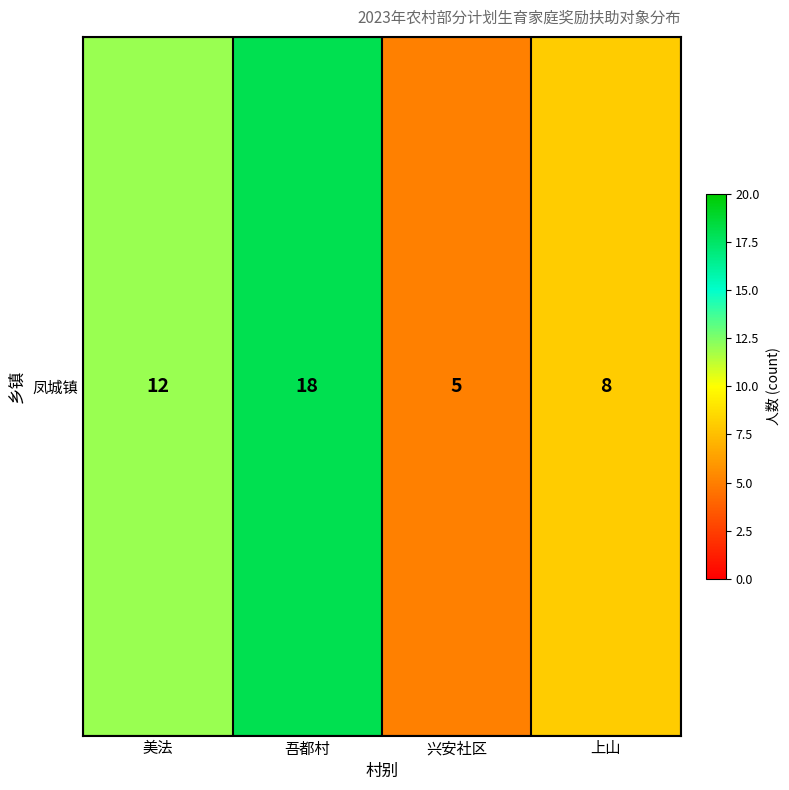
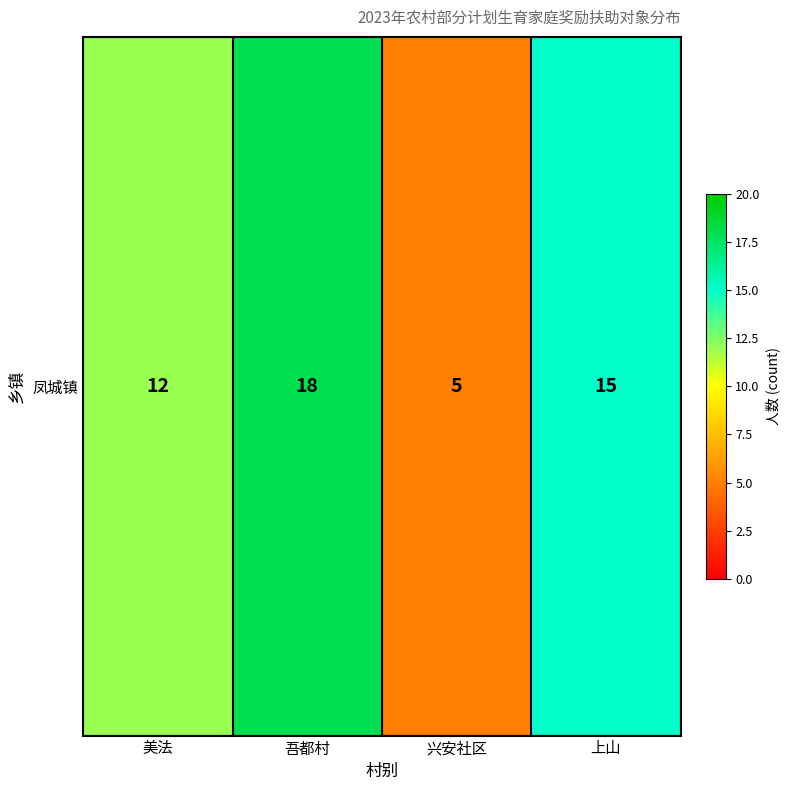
凤城镇, 上山: 8 -> 15
